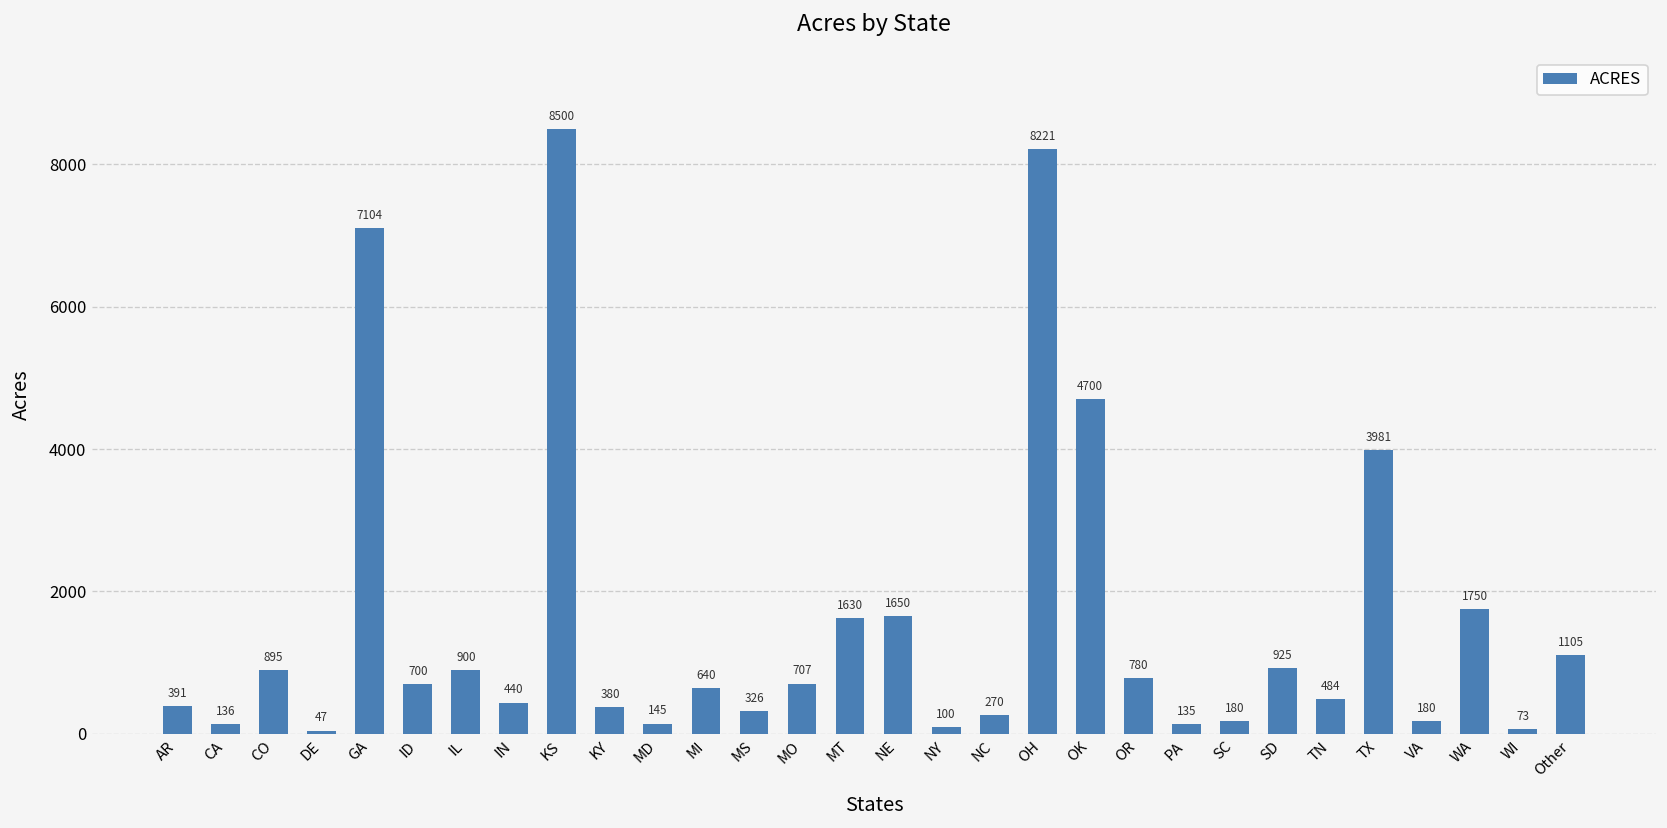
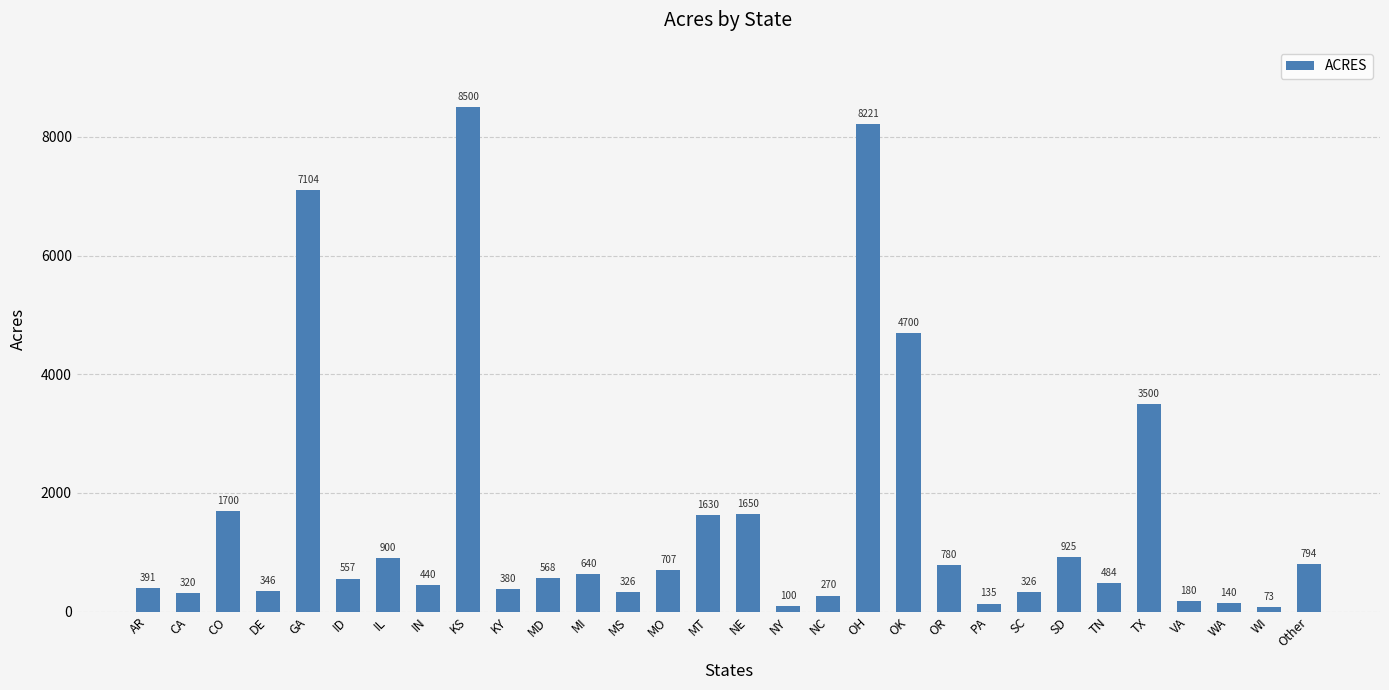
CA: 136 -> 320
CO: 895 -> 1700
DE: 47 -> 346
ID: 700 -> 557
MD: 145 -> 568
SC: 180 -> 326
TX: 3981 -> 3500
WA: 1750 -> 140
Other: 1105 -> 794
